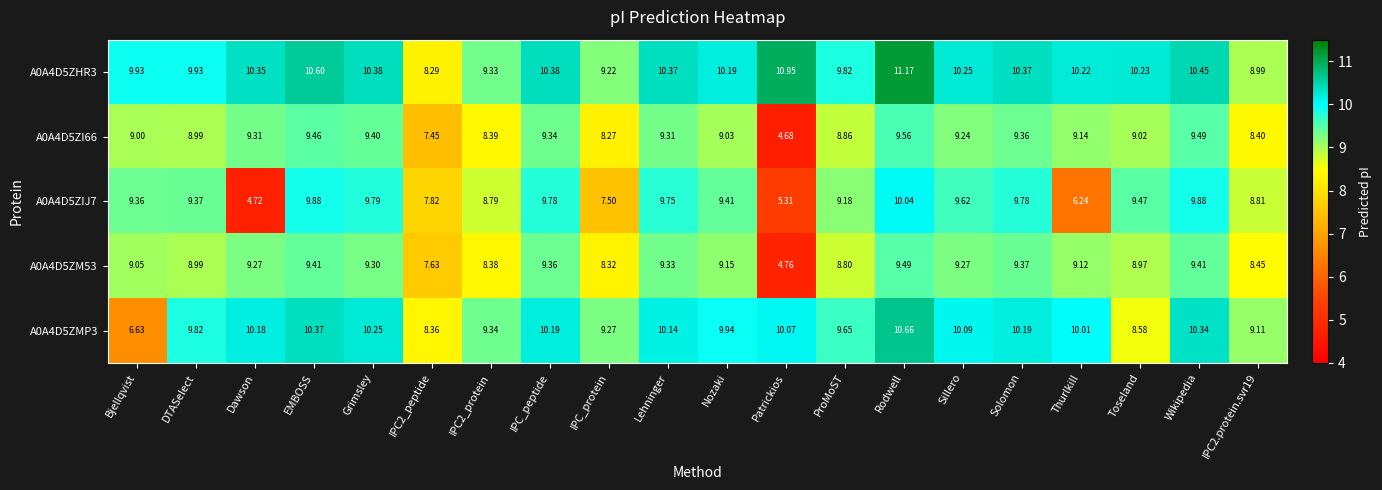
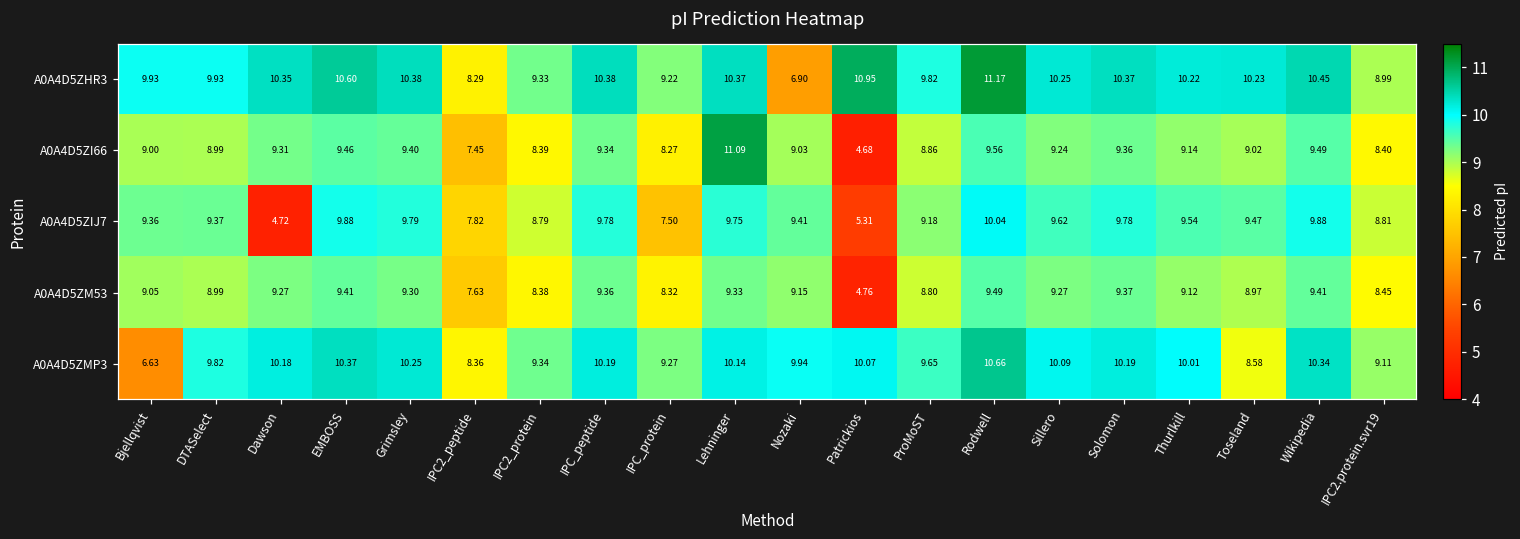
A0A4D5ZHR3, Nozaki: 10.19 -> 6.90
A0A4D5ZI66, Lehninger: 9.31 -> 11.09
A0A4D5ZIJ7, Thurlkill: 6.24 -> 9.54
